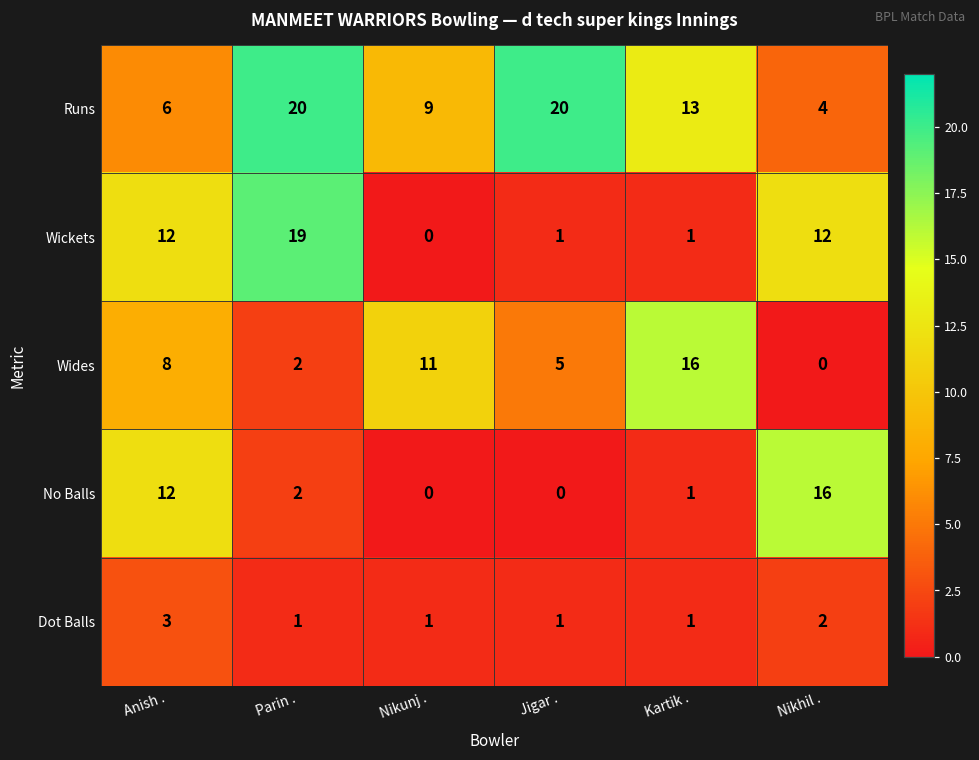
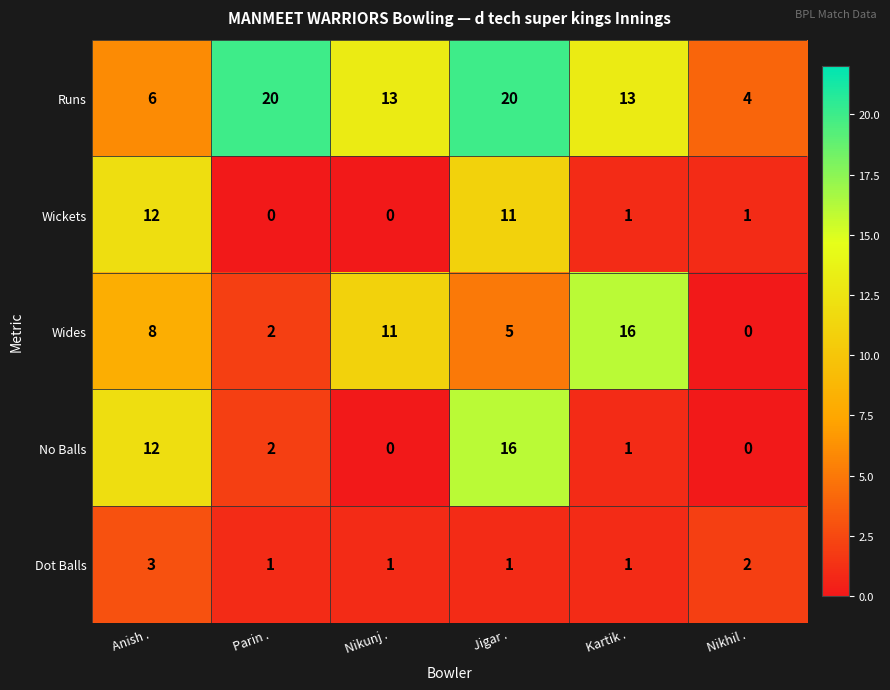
Runs, Nikunj .: 9 -> 13
Wickets, Parin .: 19 -> 0
Wickets, Jigar .: 1 -> 11
Wickets, Nikhil .: 12 -> 1
No Balls, Jigar .: 0 -> 16
No Balls, Nikhil .: 16 -> 0
